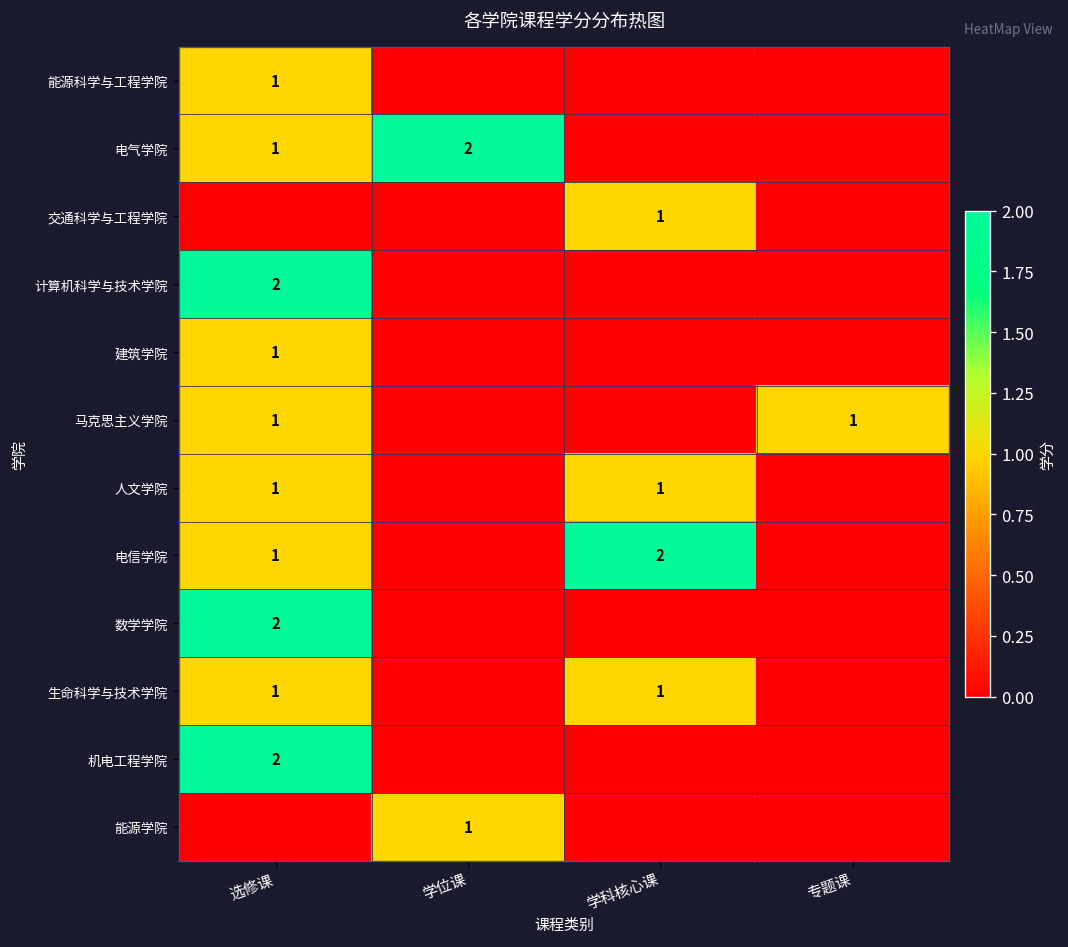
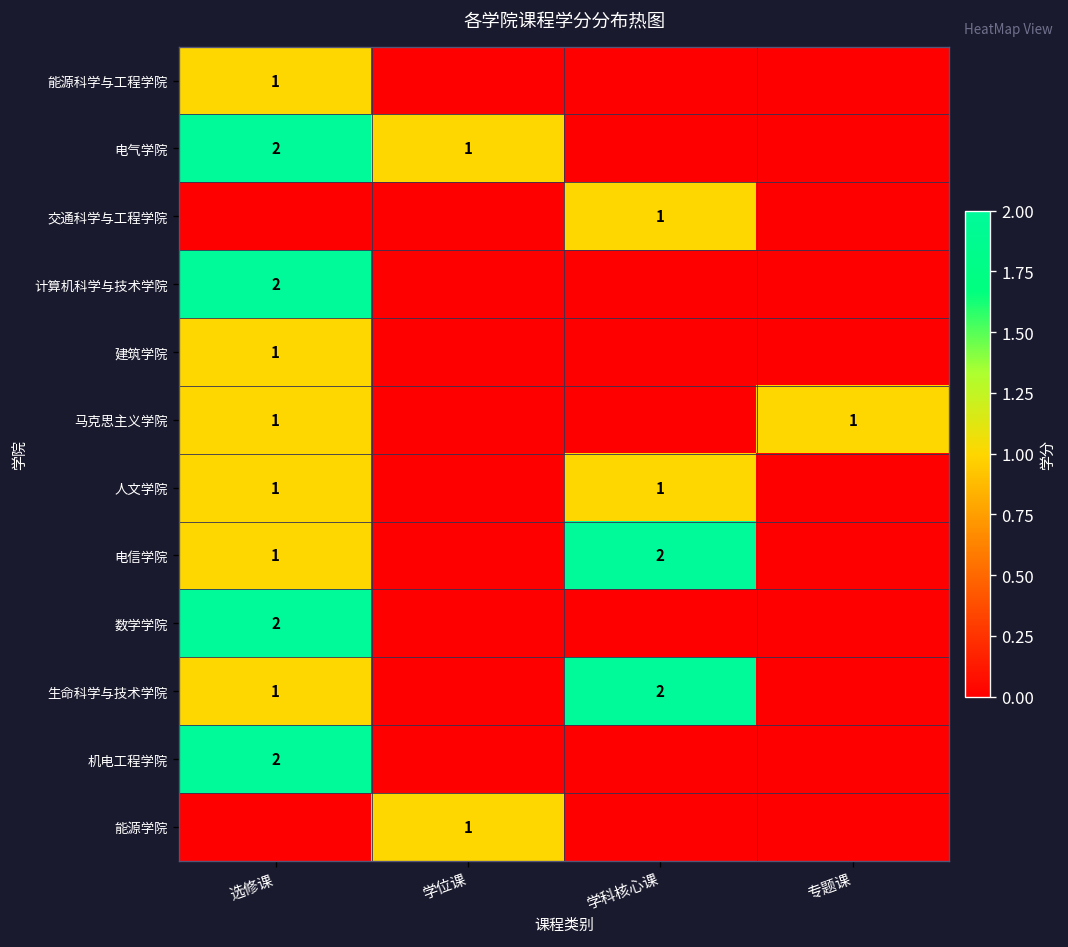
电气学院, 选修课: 1 -> 2
电气学院, 学位课: 2 -> 1
生命科学与技术学院, 学科核心课: 1 -> 2
